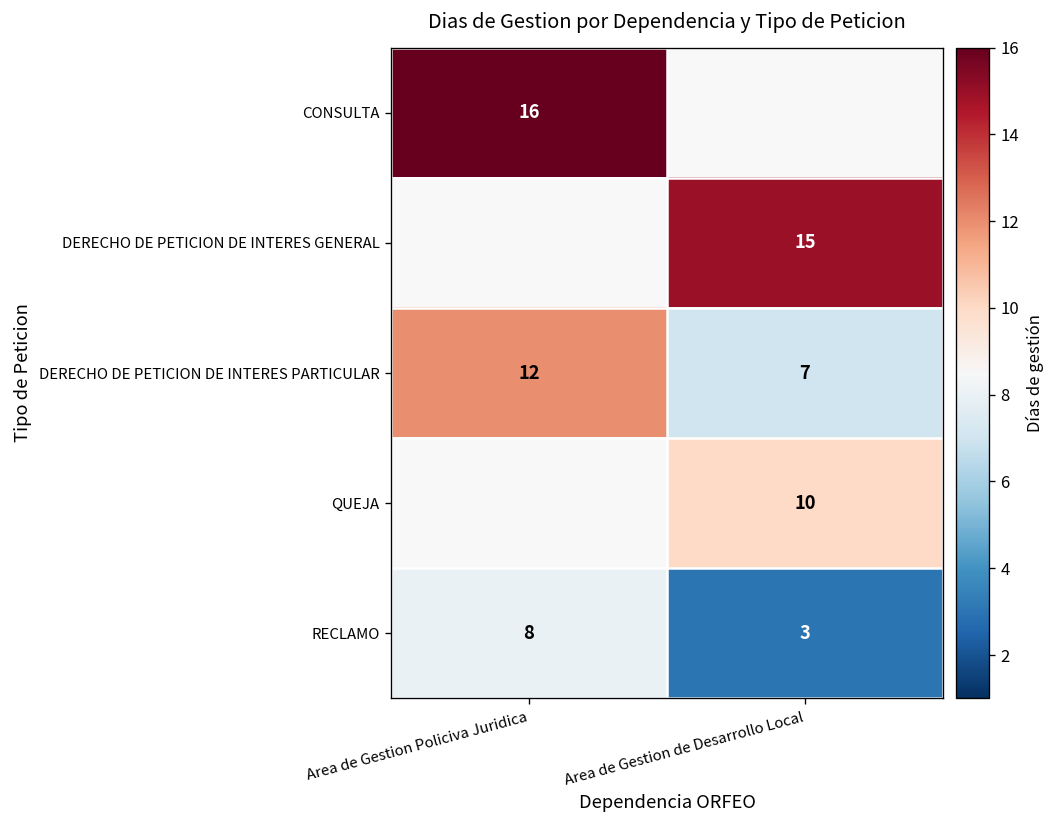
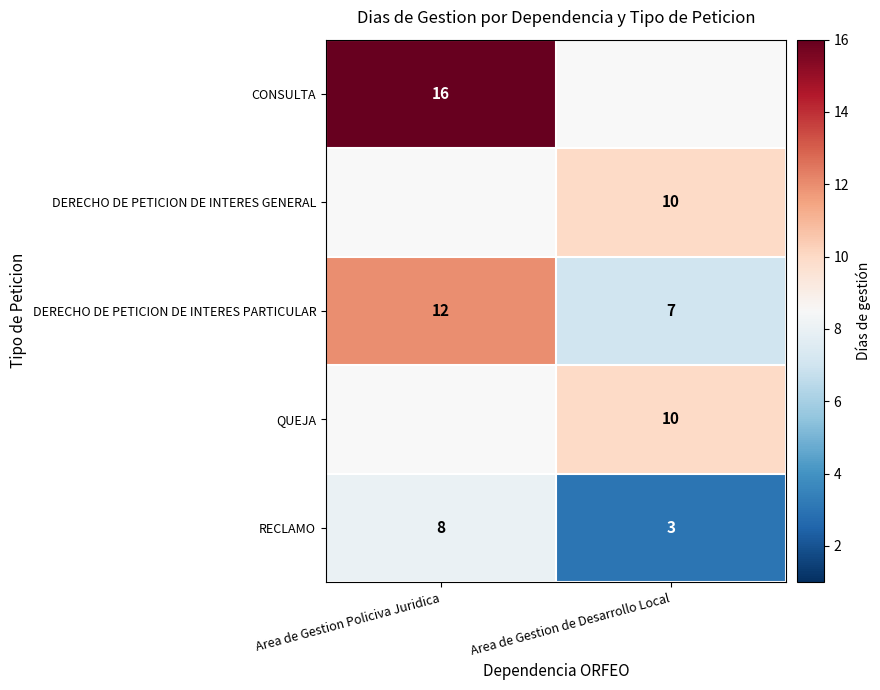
DERECHO DE PETICION DE INTERES GENERAL, Area de Gestion de Desarrollo Local: 15 -> 10
